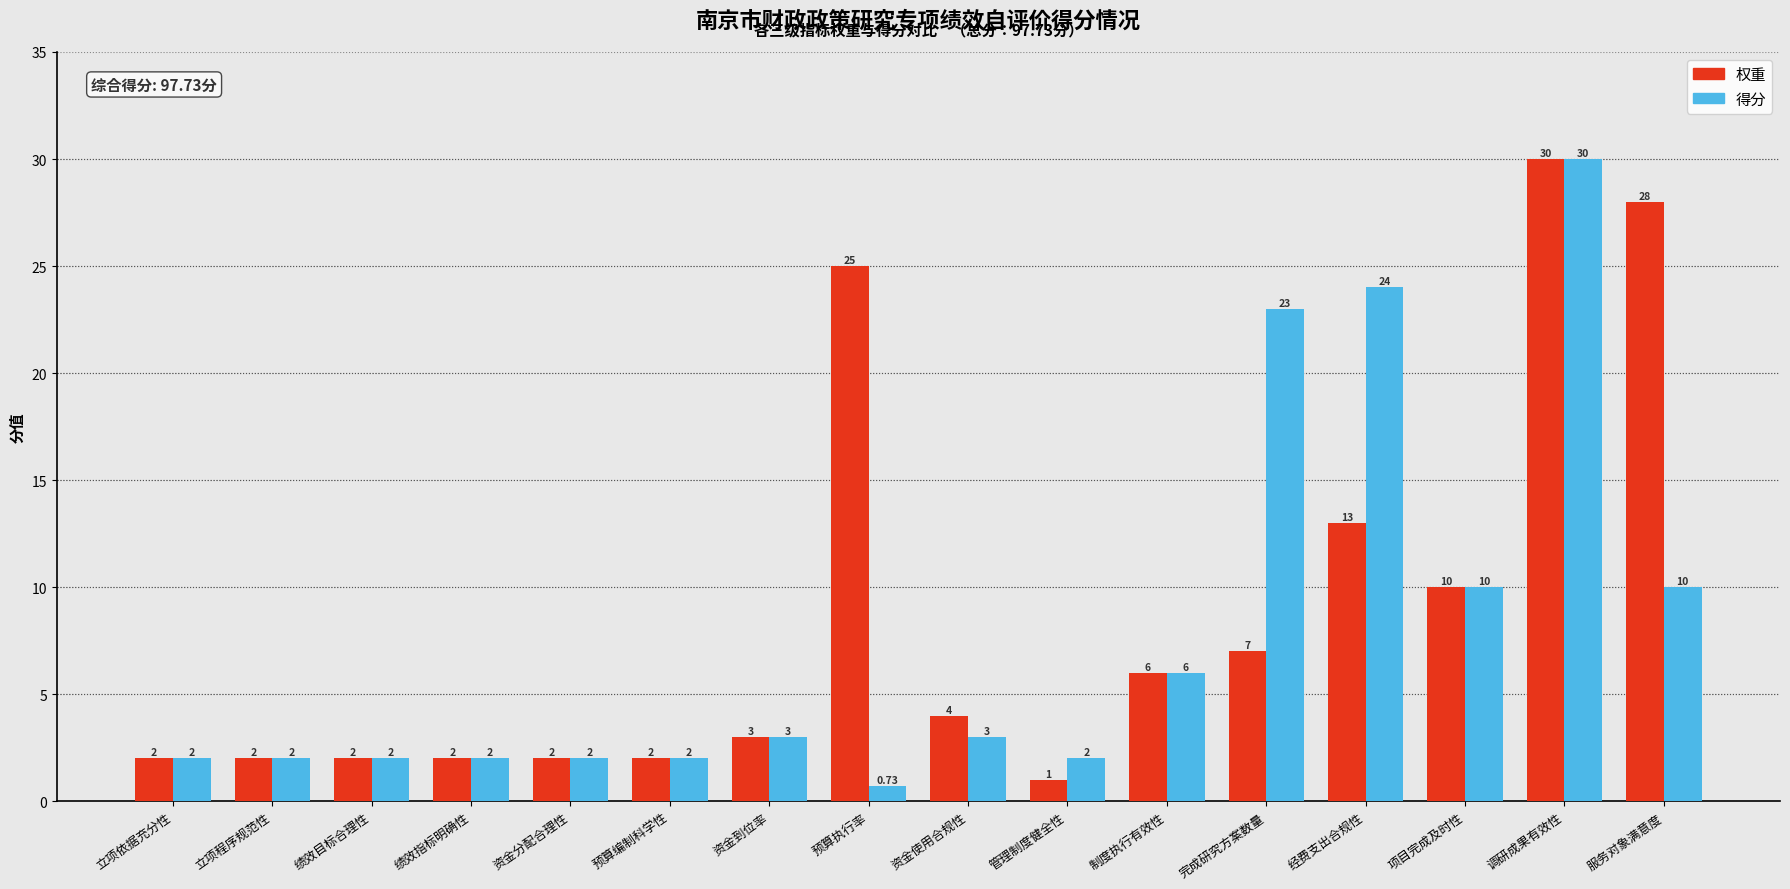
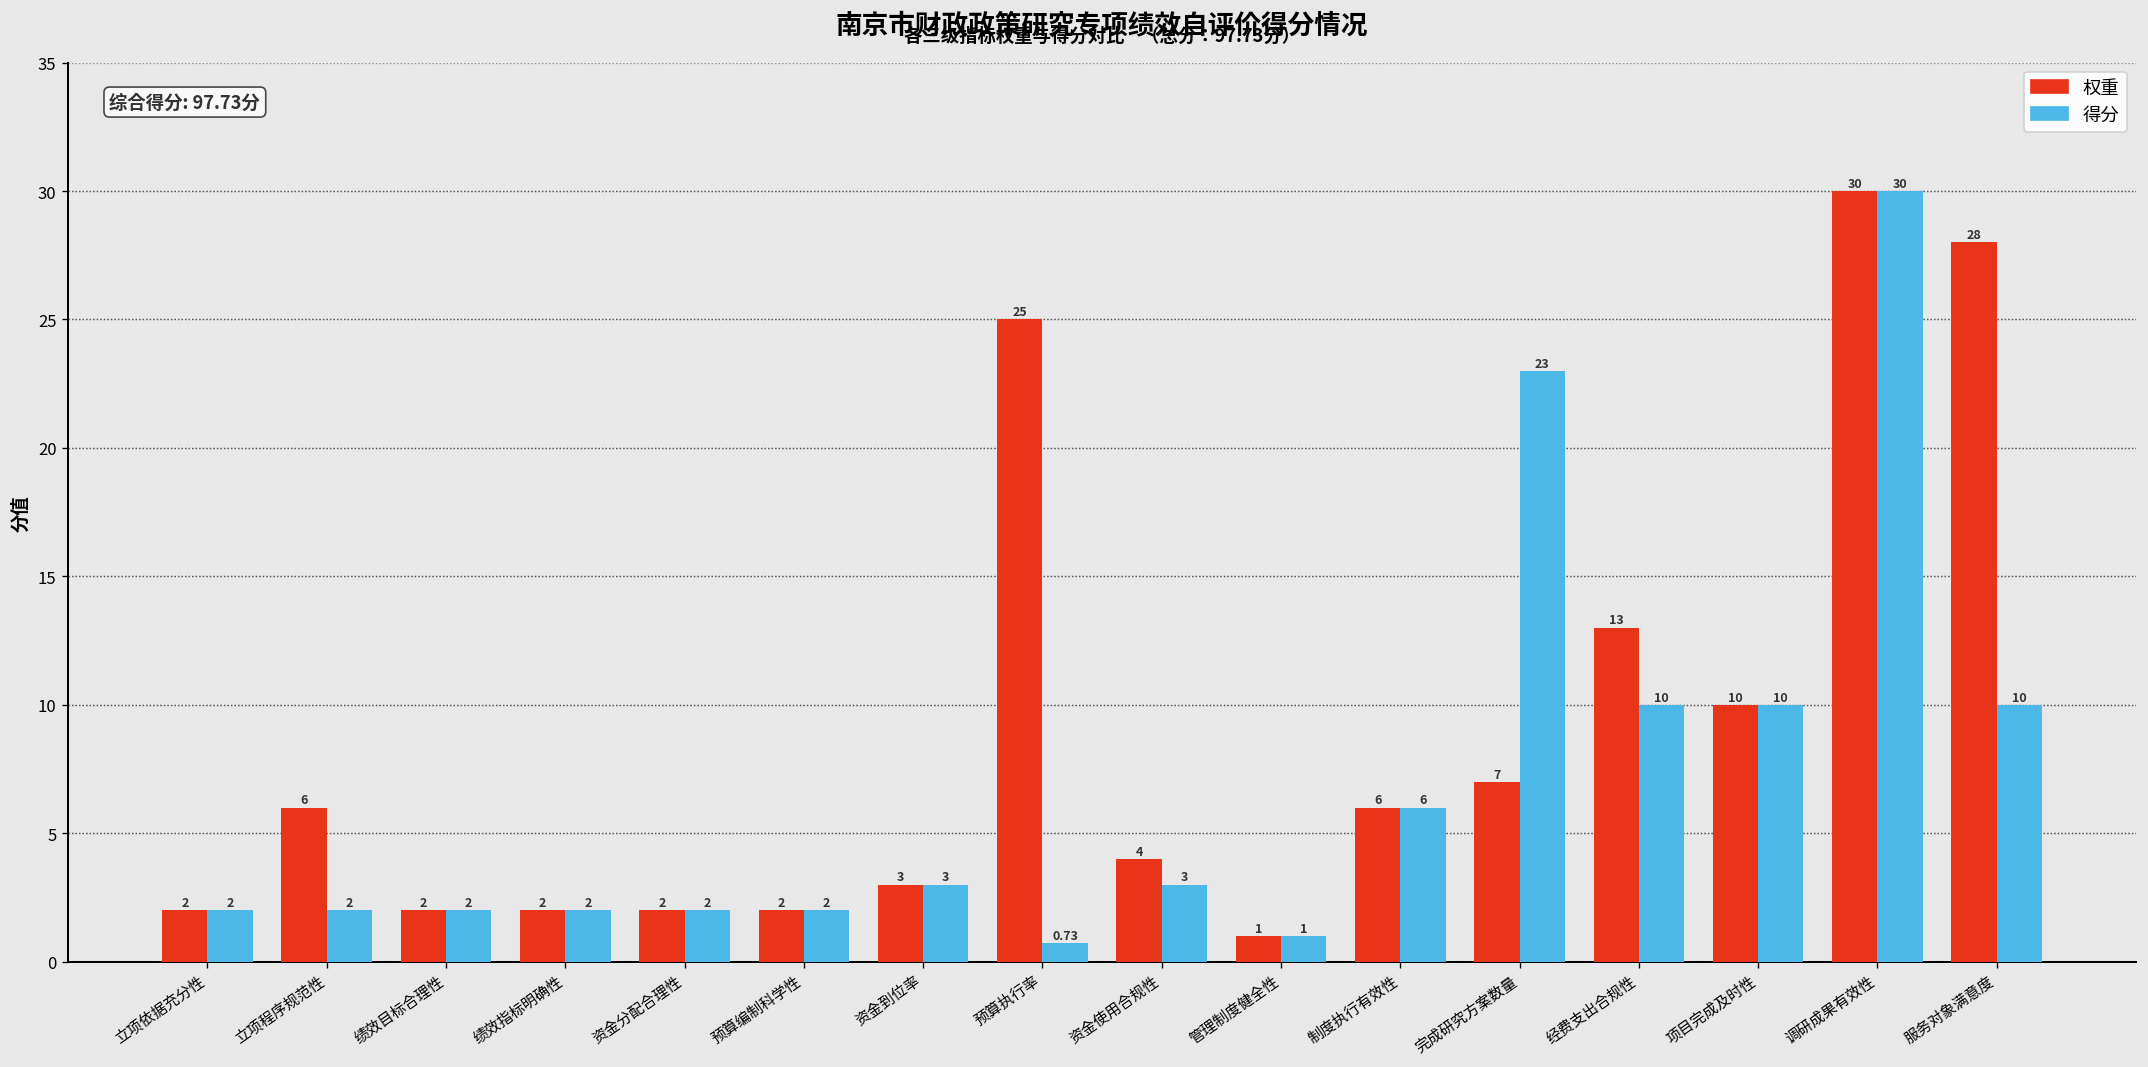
权重, 立项程序规范性: 2 -> 6
得分, 管理制度健全性: 2 -> 1
得分, 经费支出合规性: 24 -> 10
